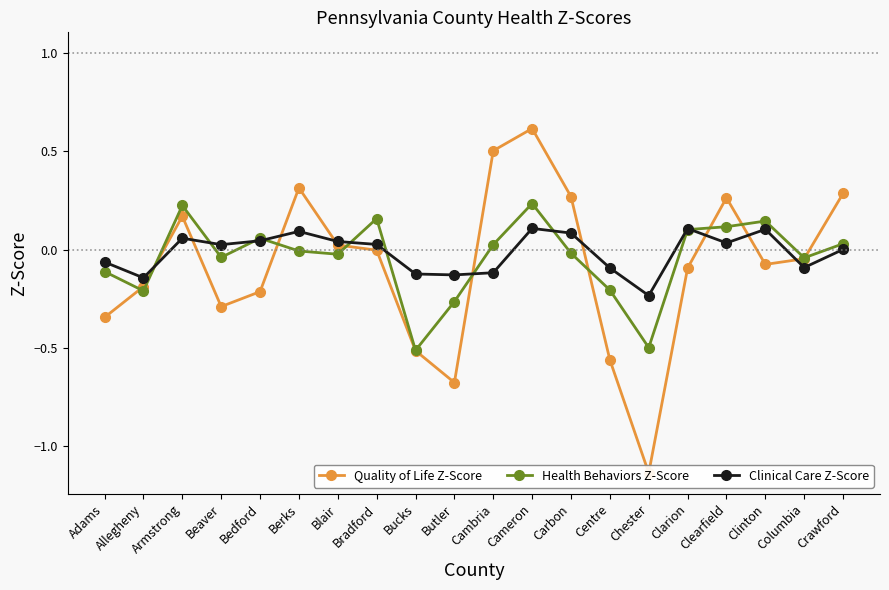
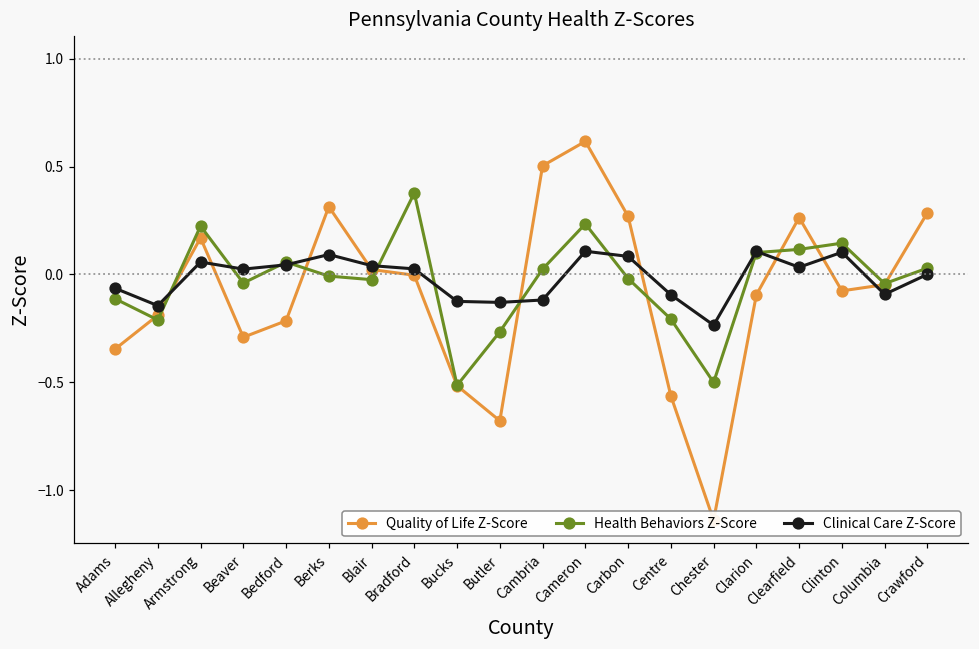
Health Behaviors Z-Score, Bradford: 0.16 -> 0.38
